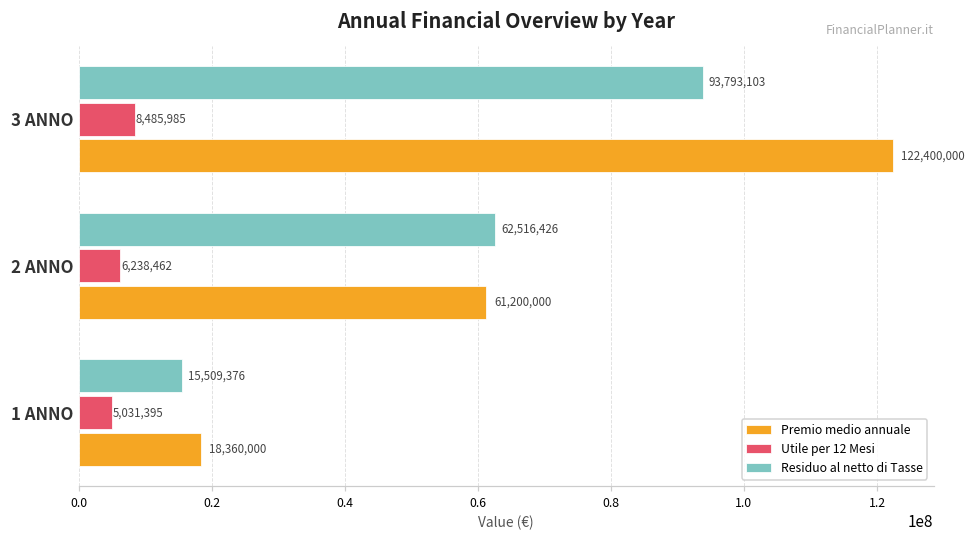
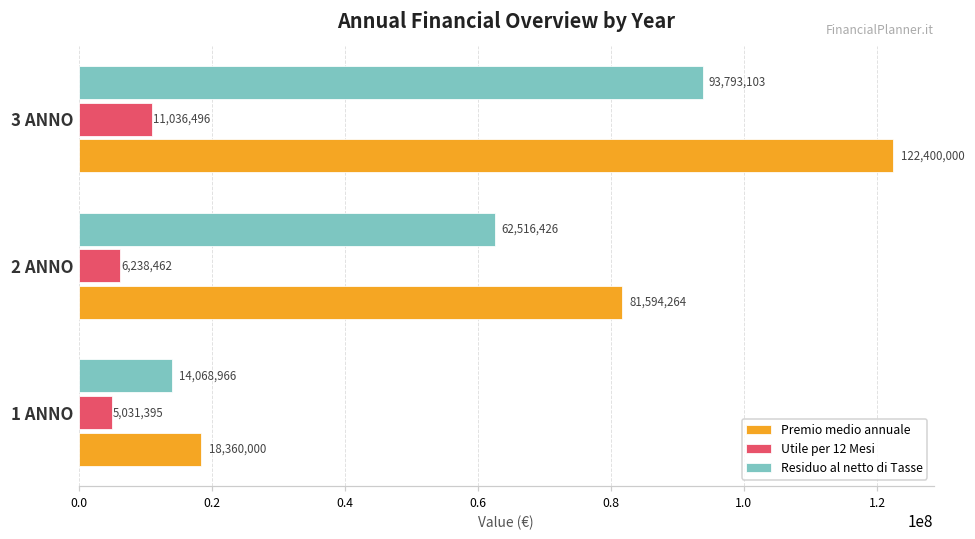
Utile per 12 Mesi, 3 ANNO: 8,485,985 -> 11,036,496
Premio medio annuale, 2 ANNO: 61,200,000 -> 81,594,264
Residuo al netto di Tasse, 1 ANNO: 15,509,376 -> 14,068,966
